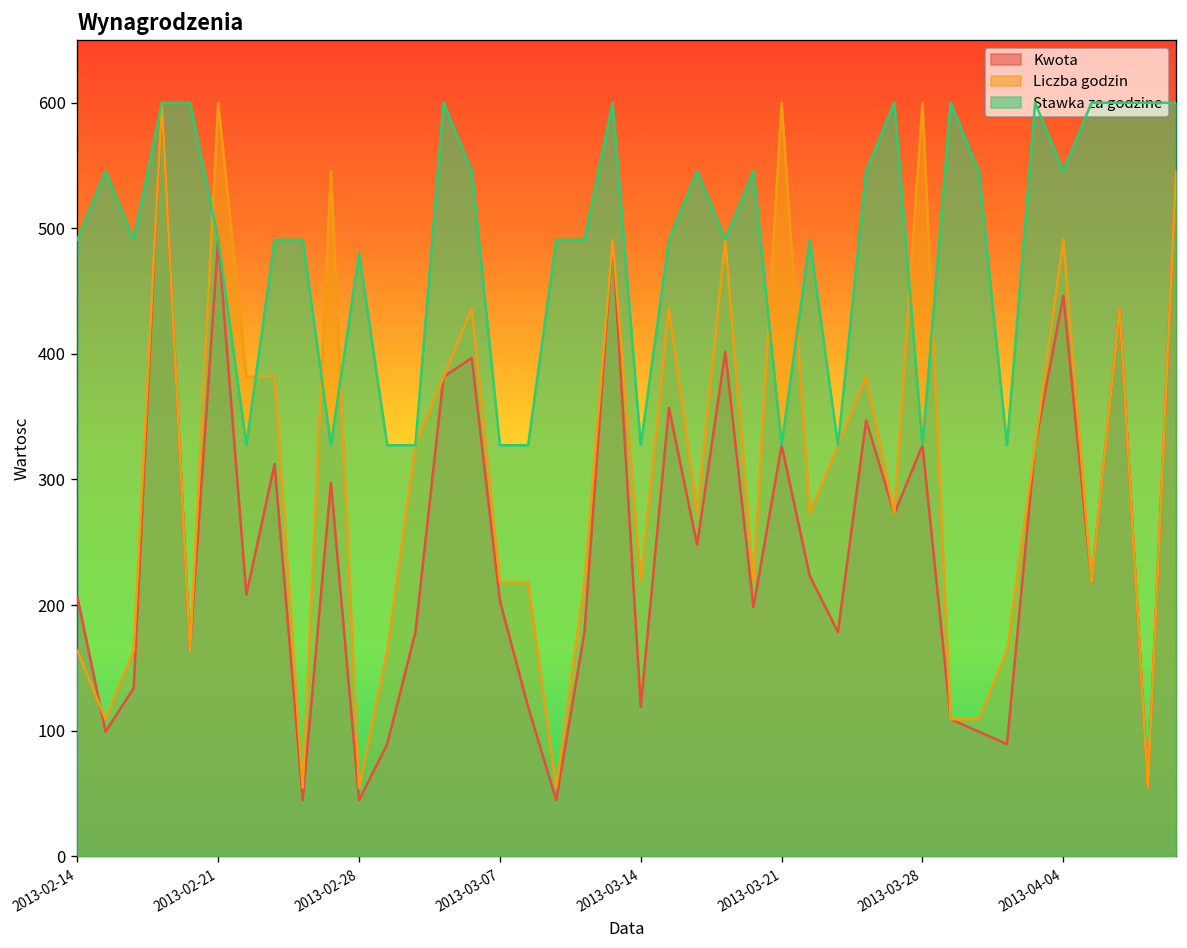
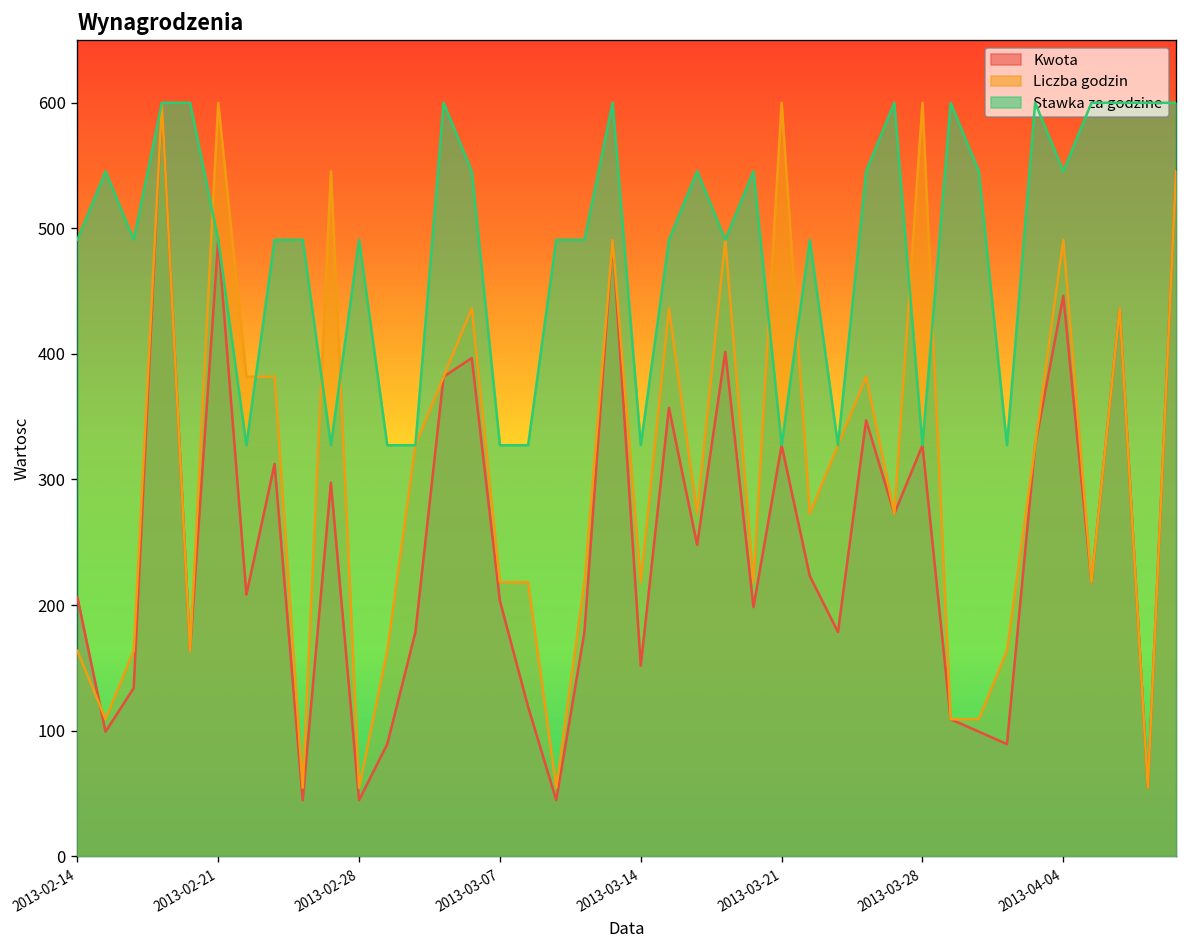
Stawka za godzine, 2013-02-28: 480 -> 491
Kwota, 2013-03-14: 119 -> 152
